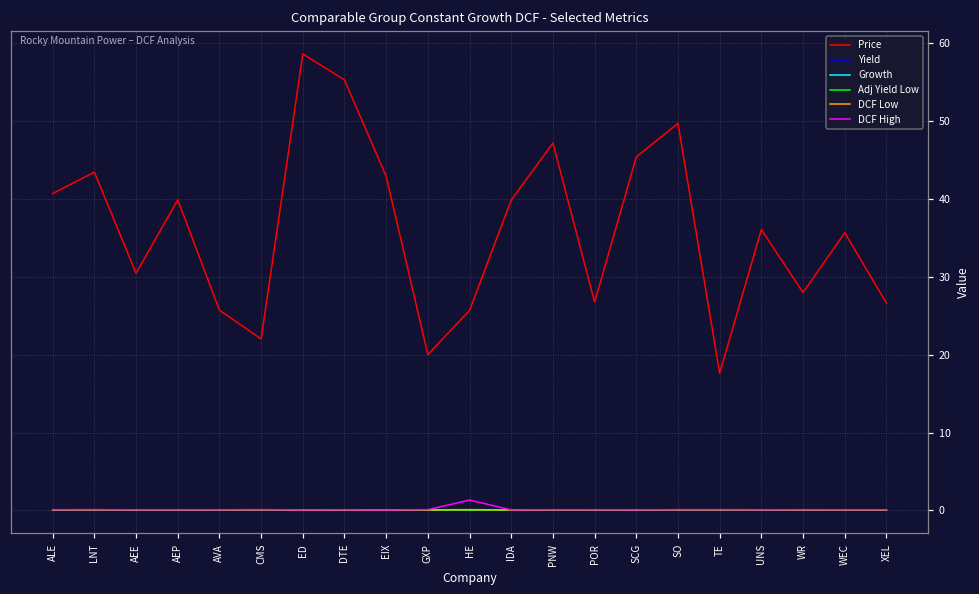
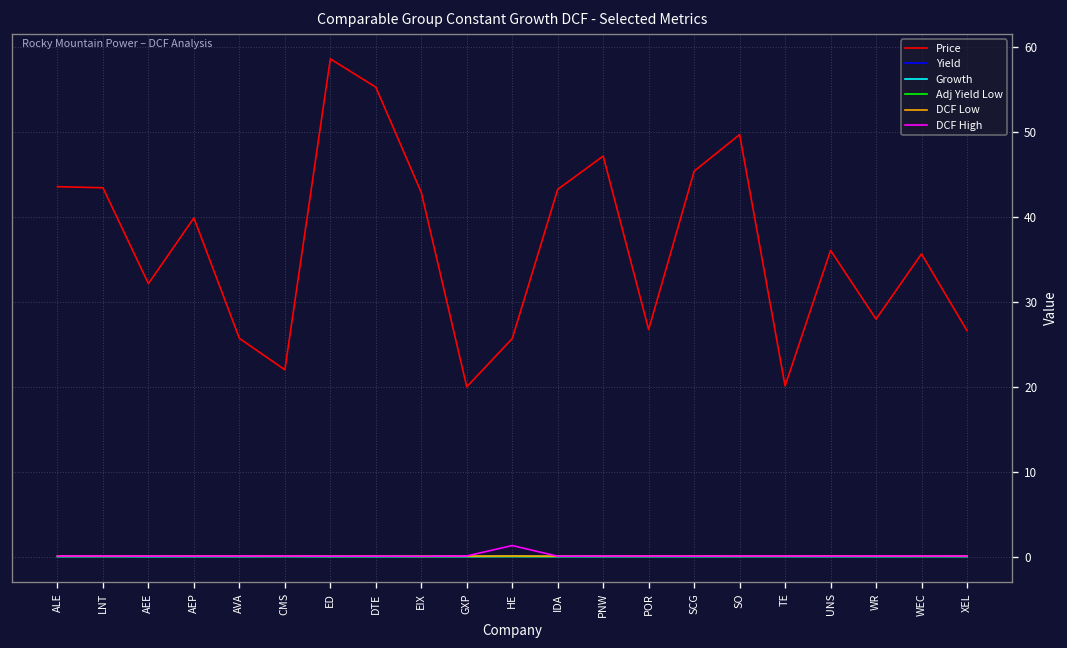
Price, ALE: 41 -> 44
Price, AEE: 30 -> 32
Price, IDA: 40 -> 43
Price, TE: 18 -> 20
